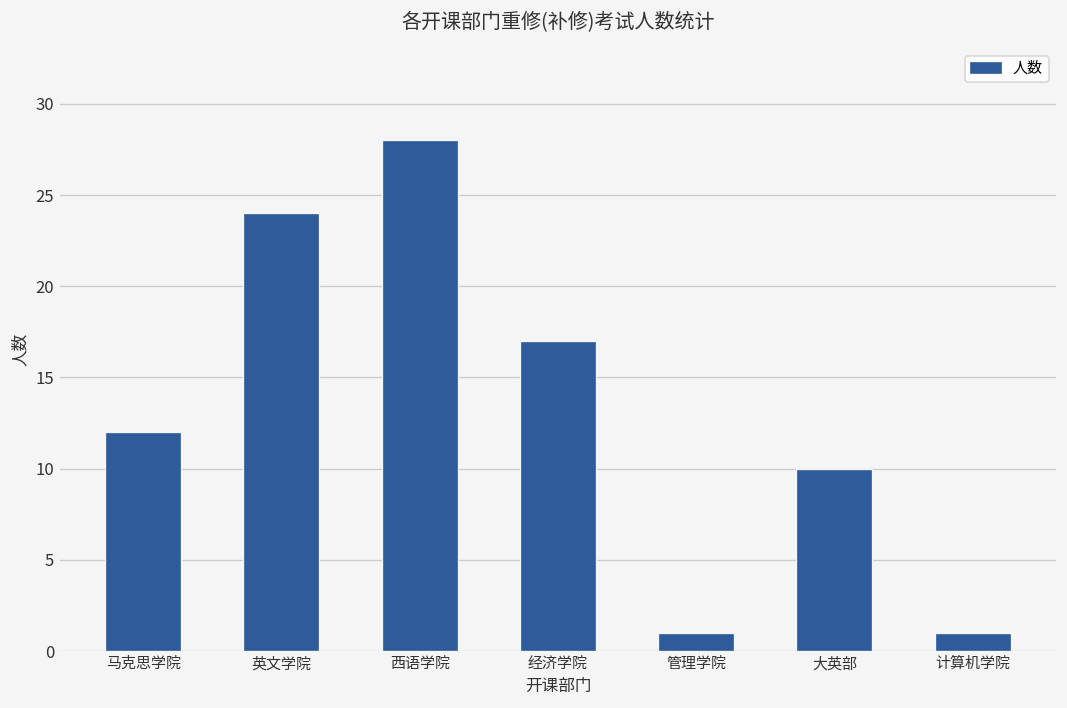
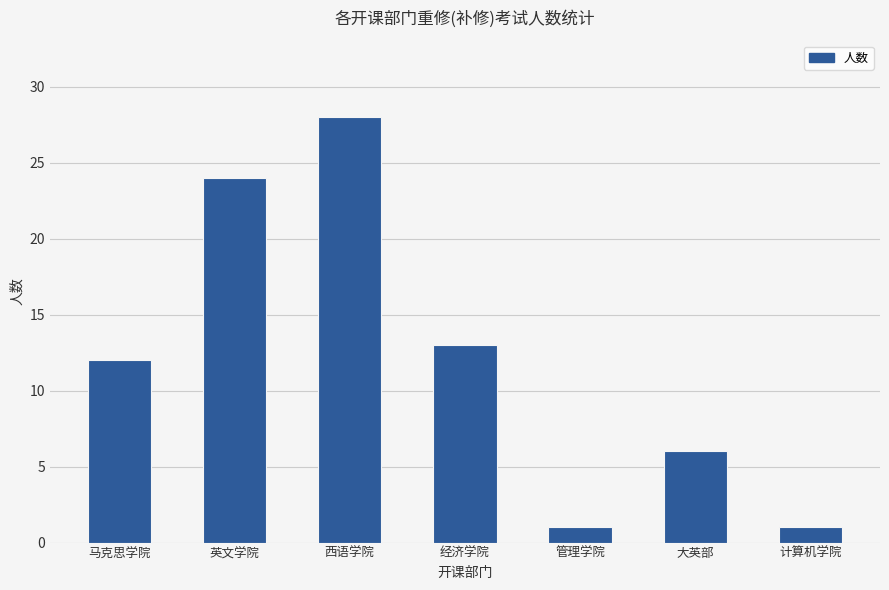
经济学院: 17 -> 13
大英部: 10 -> 6
